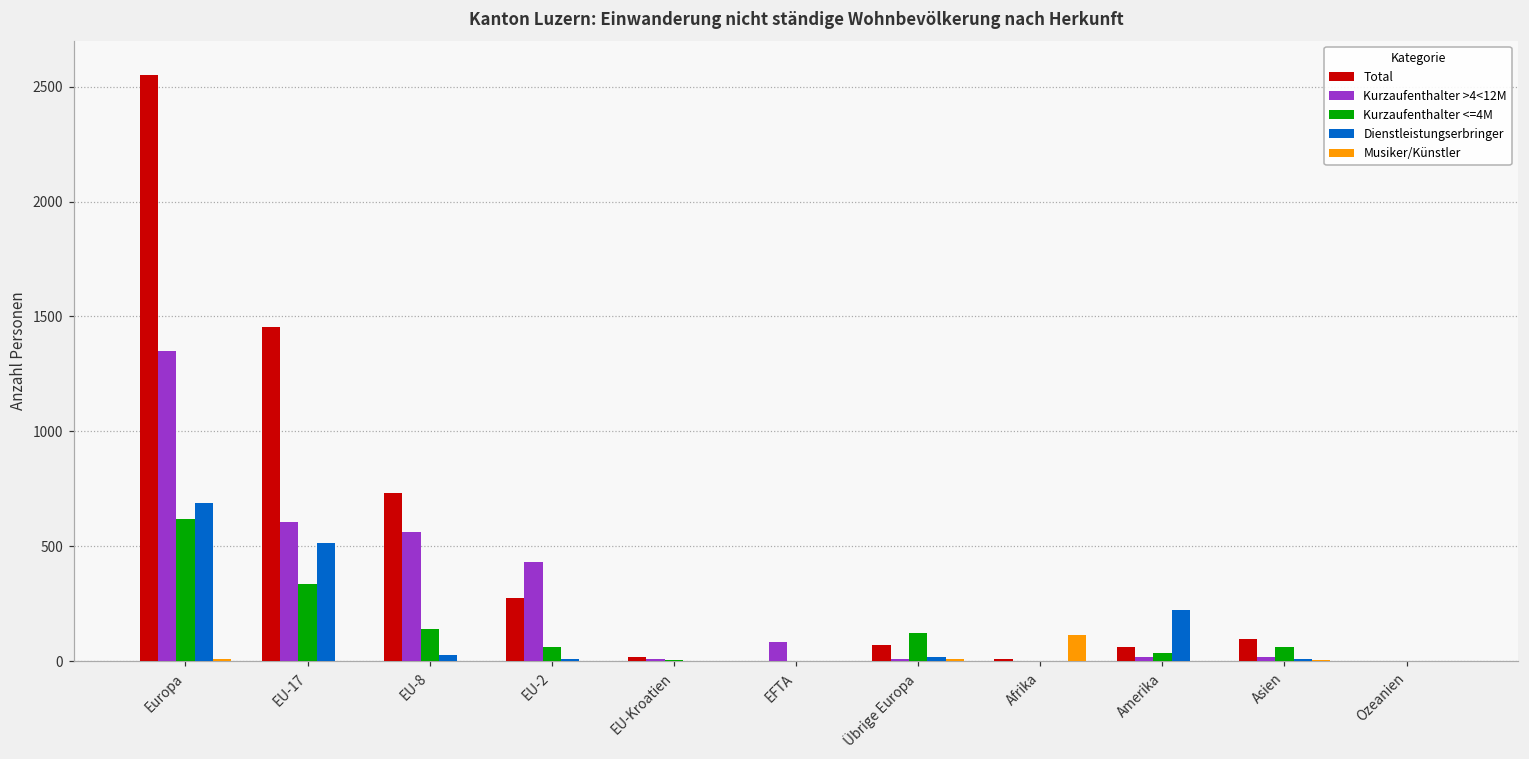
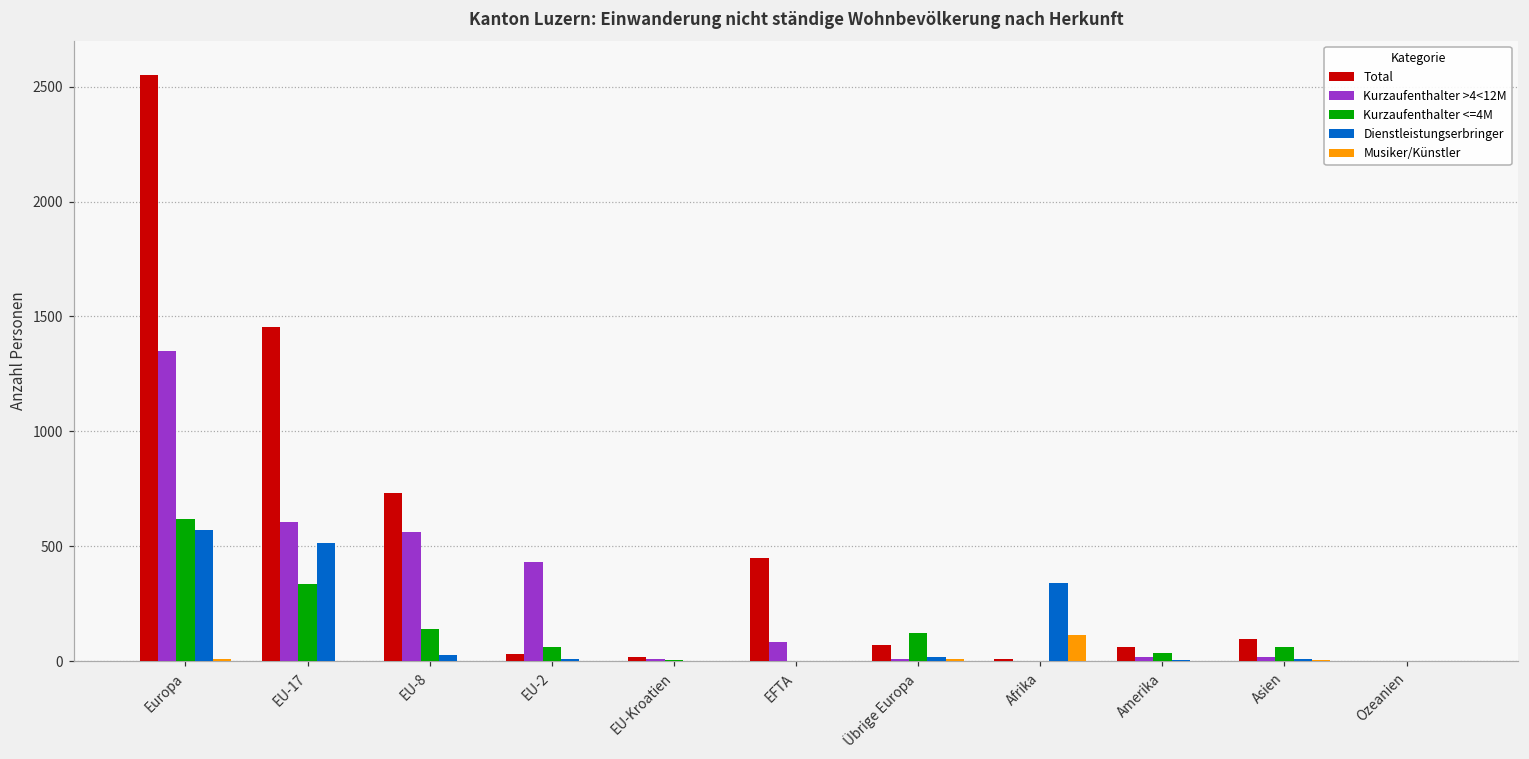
Dienstleistungserbringer, Europa: 690 -> 570
Total, EU-2: 270 -> 30
Total, EFTA: 0 -> 450
Dienstleistungserbringer, Afrika: 0 -> 340
Dienstleistungserbringer, Amerika: 220 -> 10
